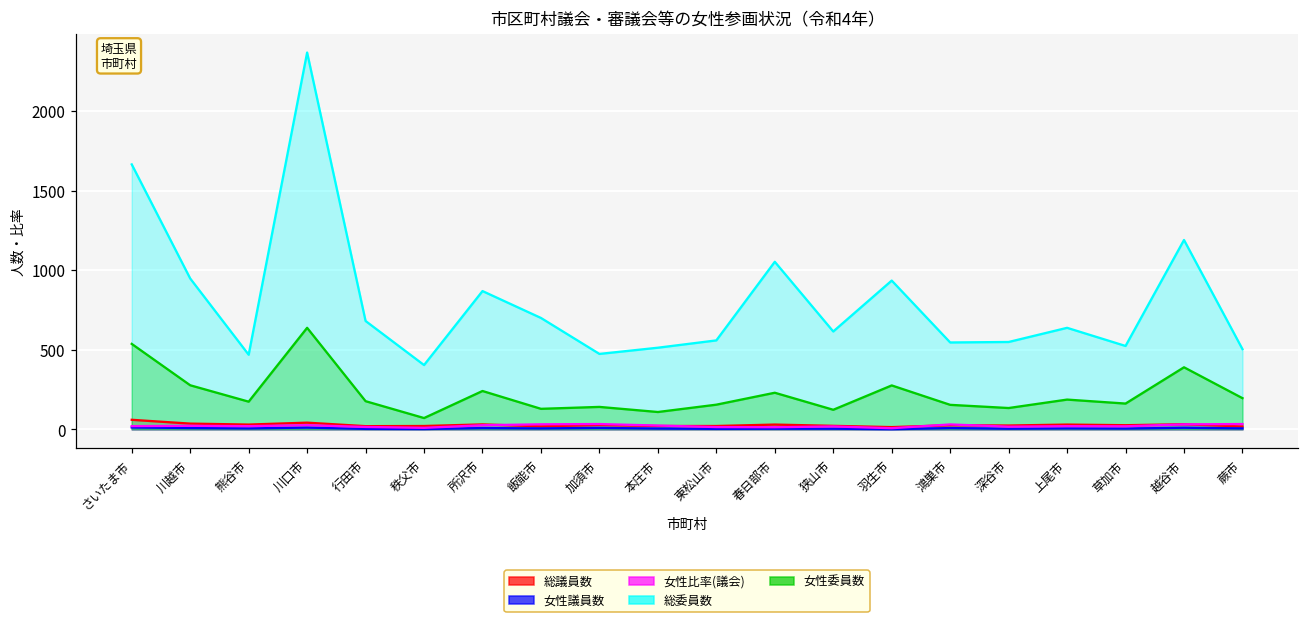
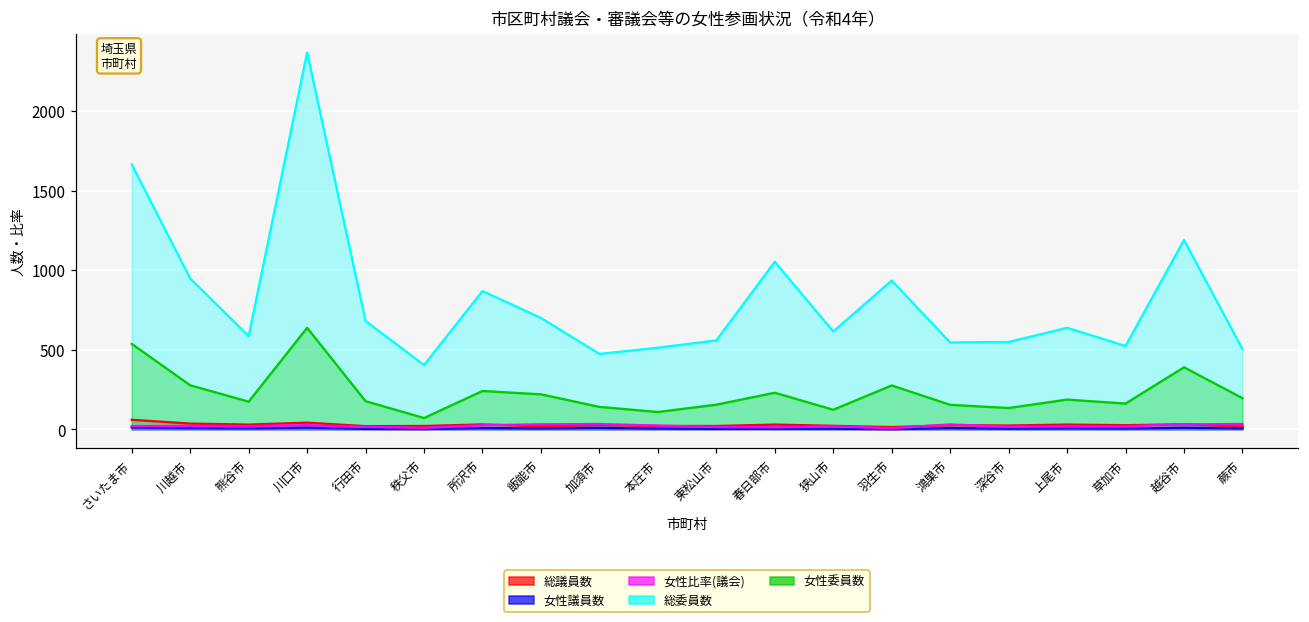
総委員数, 熊谷市: 470 -> 590
女性委員数, 飯能市: 130 -> 220
